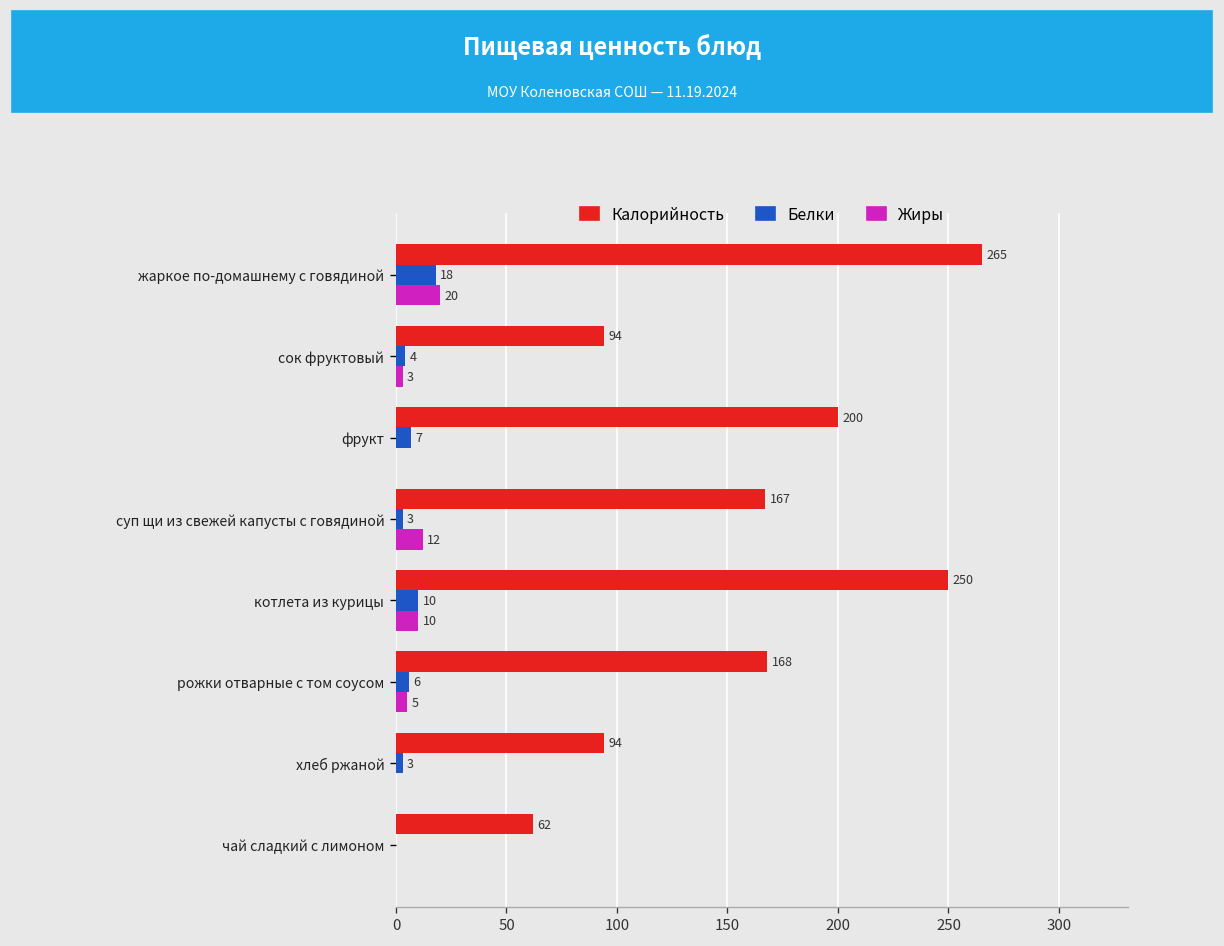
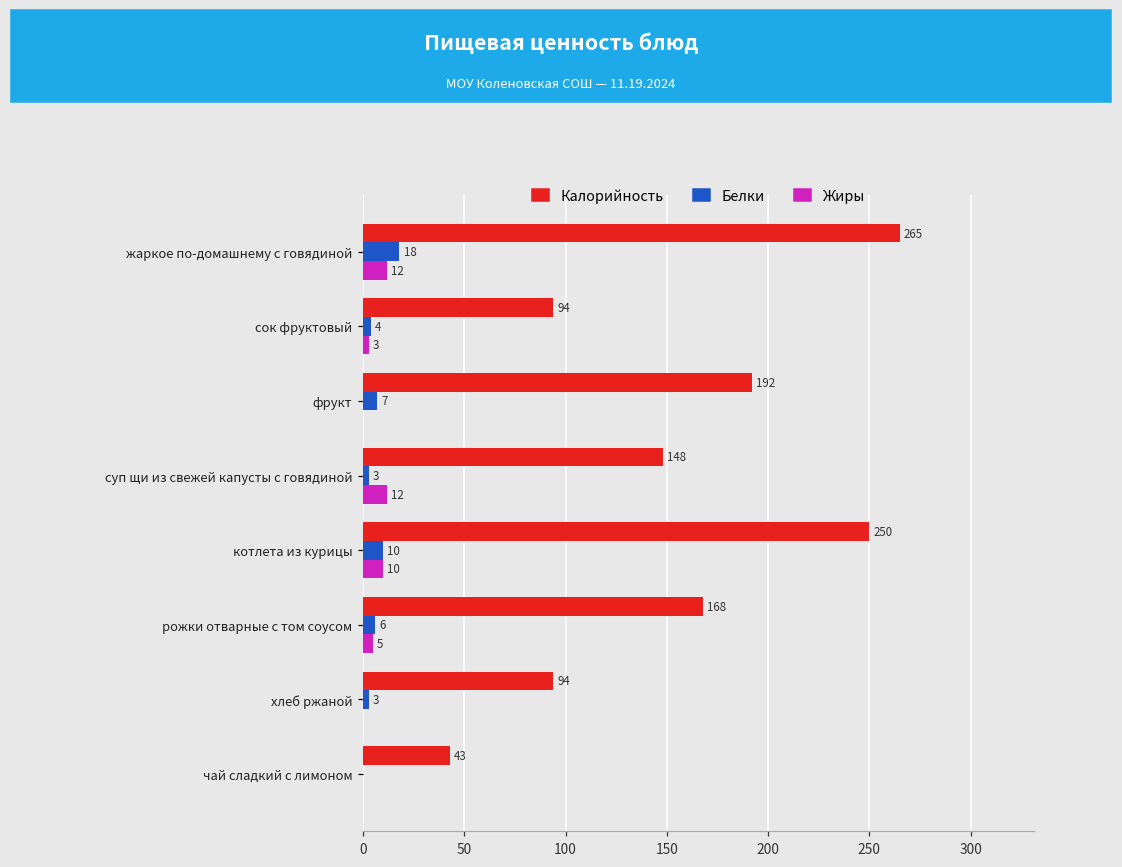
Жиры, жаркое по-домашнему с говядиной: 20 -> 12
Калорийность, фрукт: 200 -> 192
Калорийность, суп щи из свежей капусты с говядиной: 167 -> 148
Калорийность, чай сладкий с лимоном: 62 -> 43
